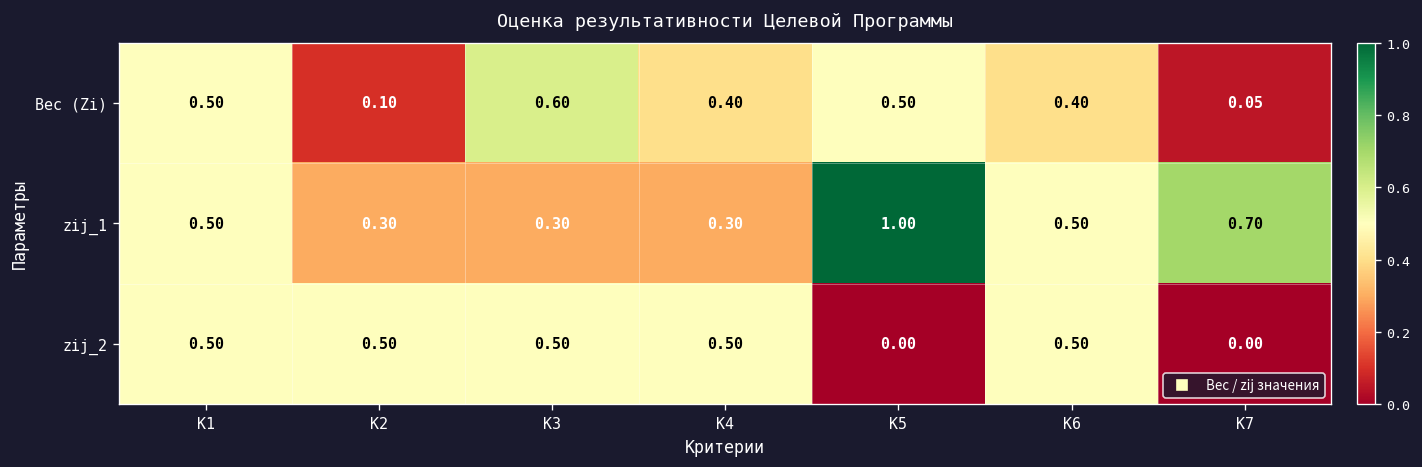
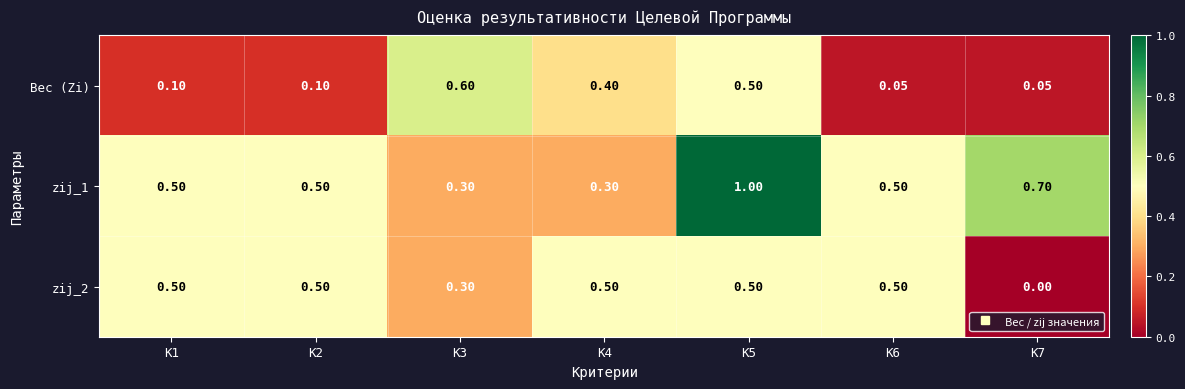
Вес (Zi), K1: 0.50 -> 0.10
Вес (Zi), K6: 0.40 -> 0.05
zij_1, K2: 0.30 -> 0.50
zij_2, K3: 0.50 -> 0.30
zij_2, K5: 0.00 -> 0.50
